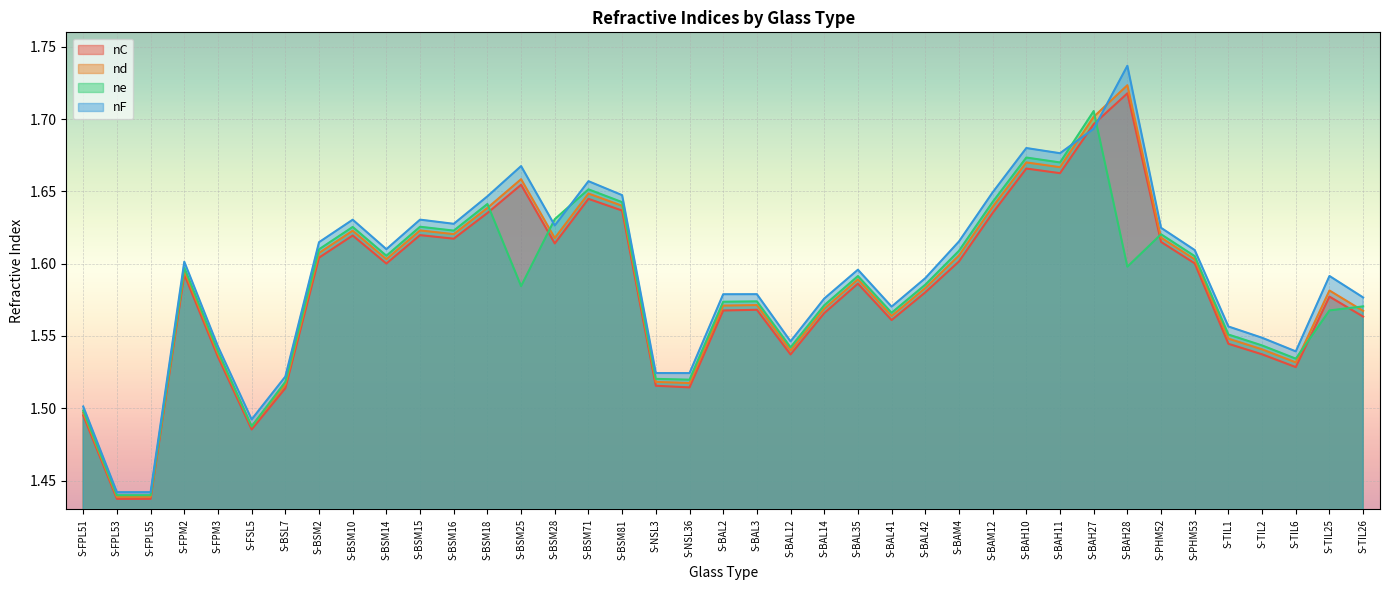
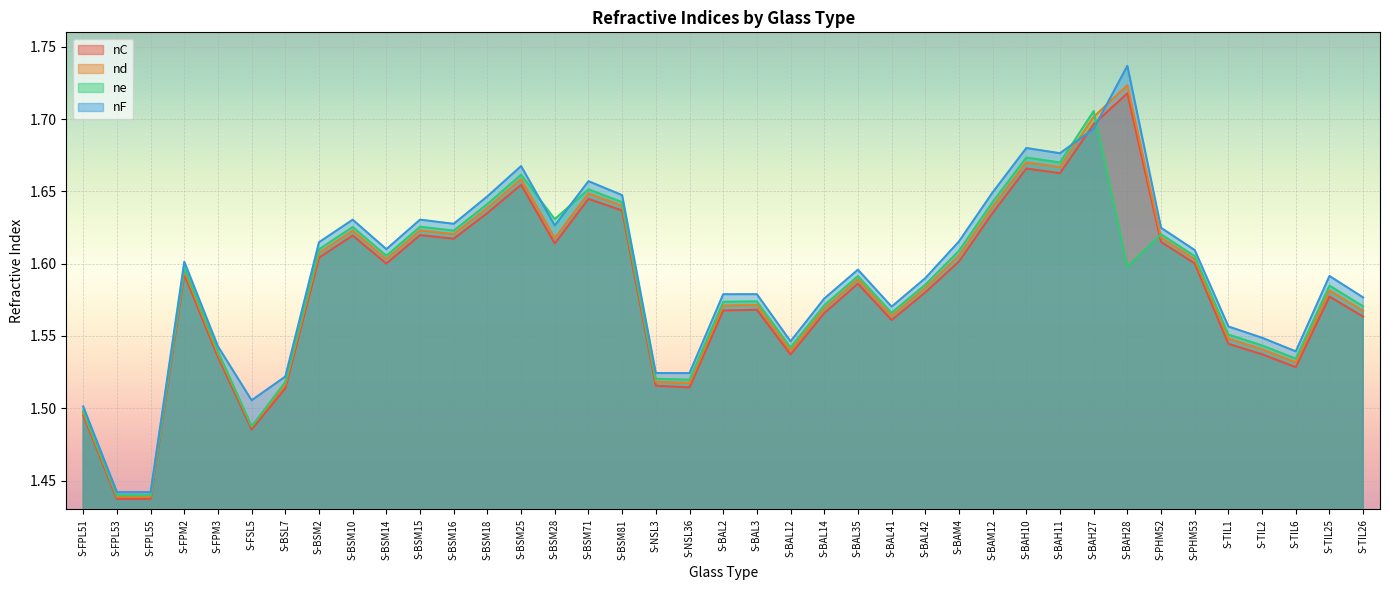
nF, S-FSL5: 1.492 -> 1.506
ne, S-BSM25: 1.584 -> 1.662
ne, S-TIL25: 1.568 -> 1.585
